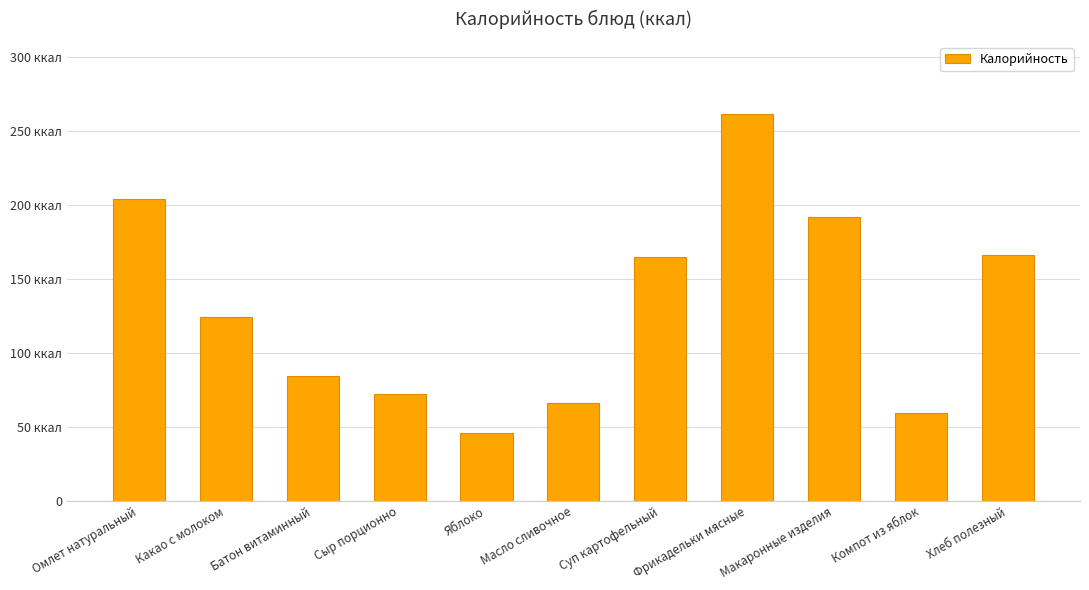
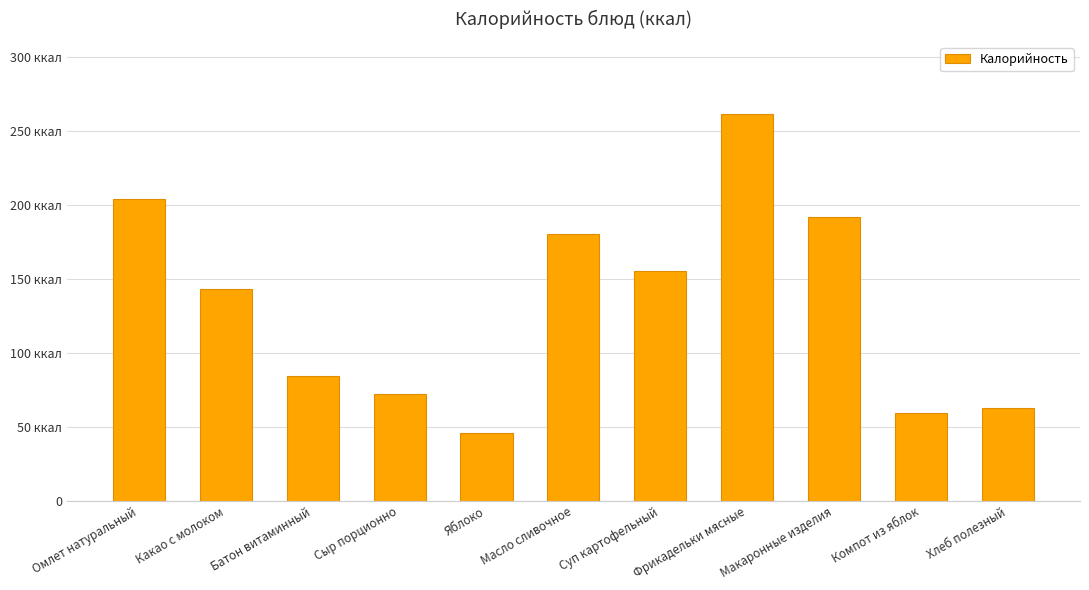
Какао с молоком: 124 ккал -> 143 ккал
Масло сливочное: 66 ккал -> 180 ккал
Суп картофельный: 165 ккал -> 155 ккал
Хлеб полезный: 166 ккал -> 63 ккал
